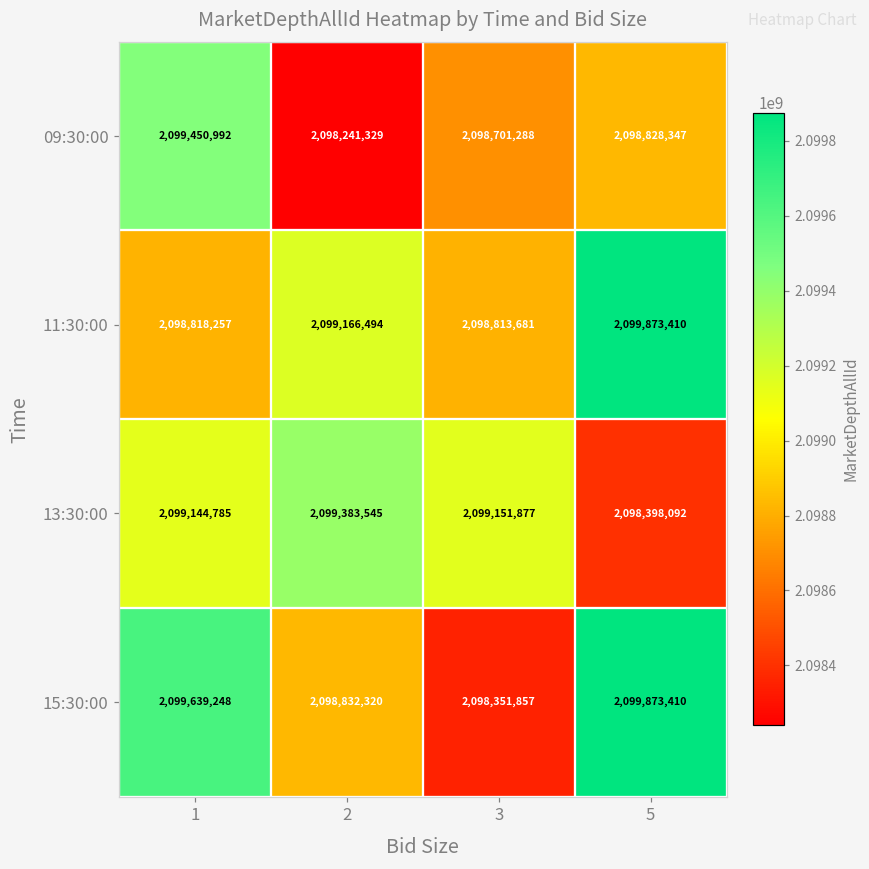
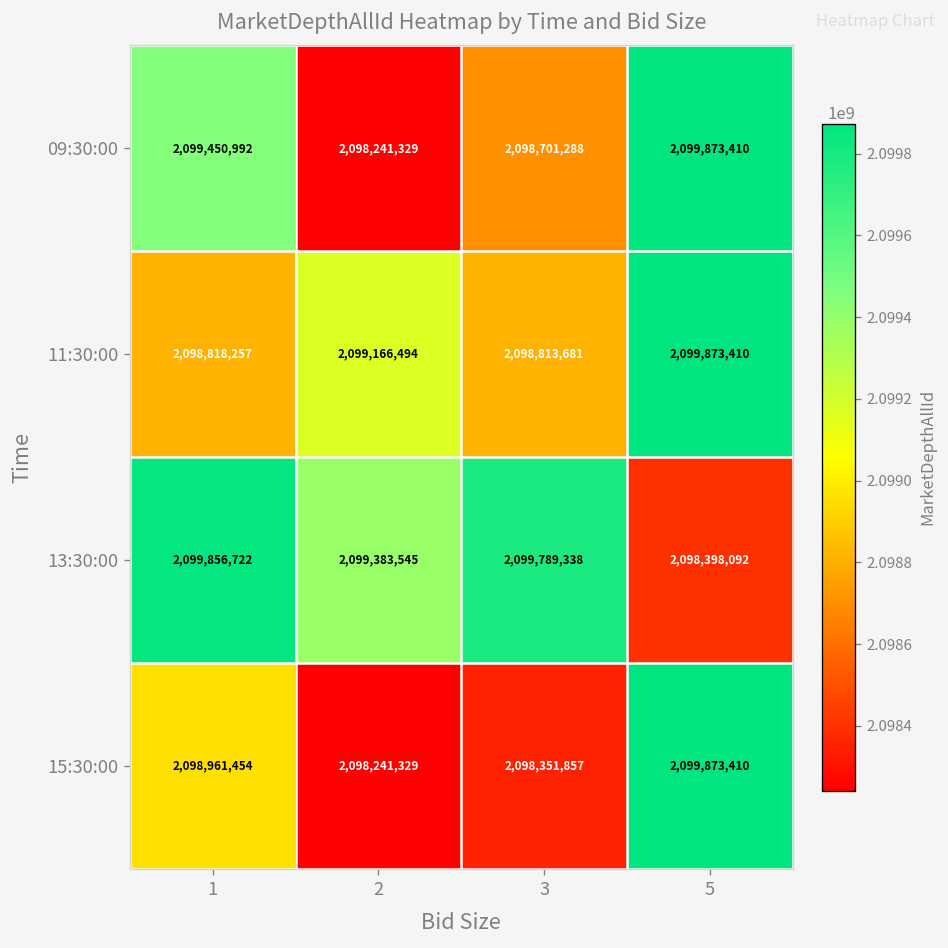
09:30:00, 5: 2,098,828,347 -> 2,099,873,410
13:30:00, 1: 2,099,144,785 -> 2,099,856,722
13:30:00, 3: 2,099,151,877 -> 2,099,789,338
15:30:00, 1: 2,099,639,248 -> 2,098,961,454
15:30:00, 2: 2,098,832,320 -> 2,098,241,329
